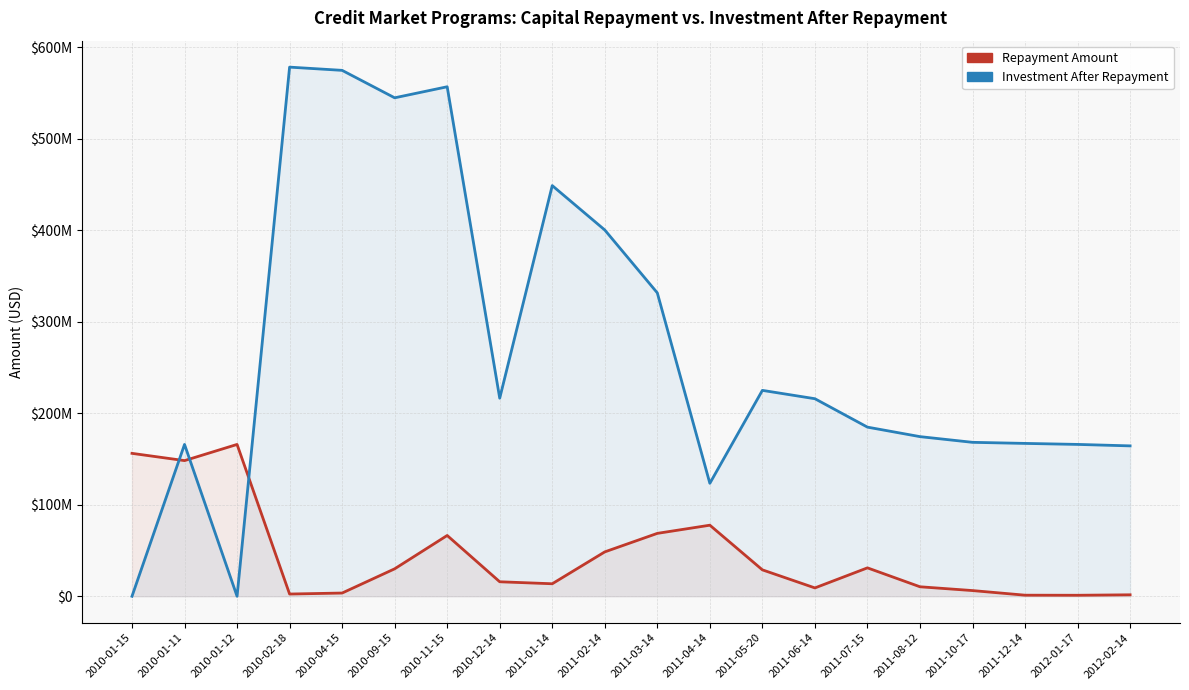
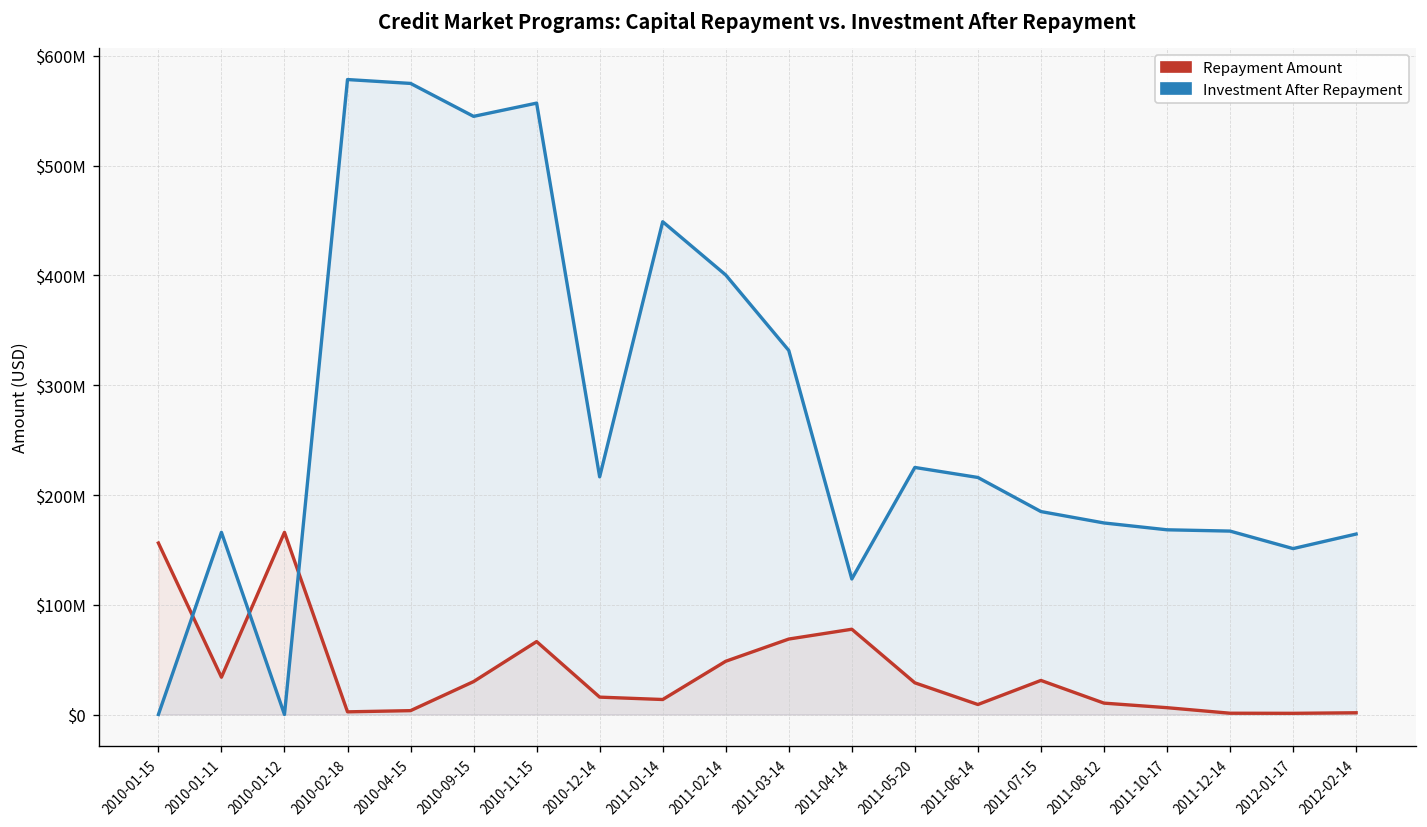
Repayment Amount, 2010-01-11: $150000000 -> $30000000
Investment After Repayment, 2012-01-17: $170000000 -> $150000000
